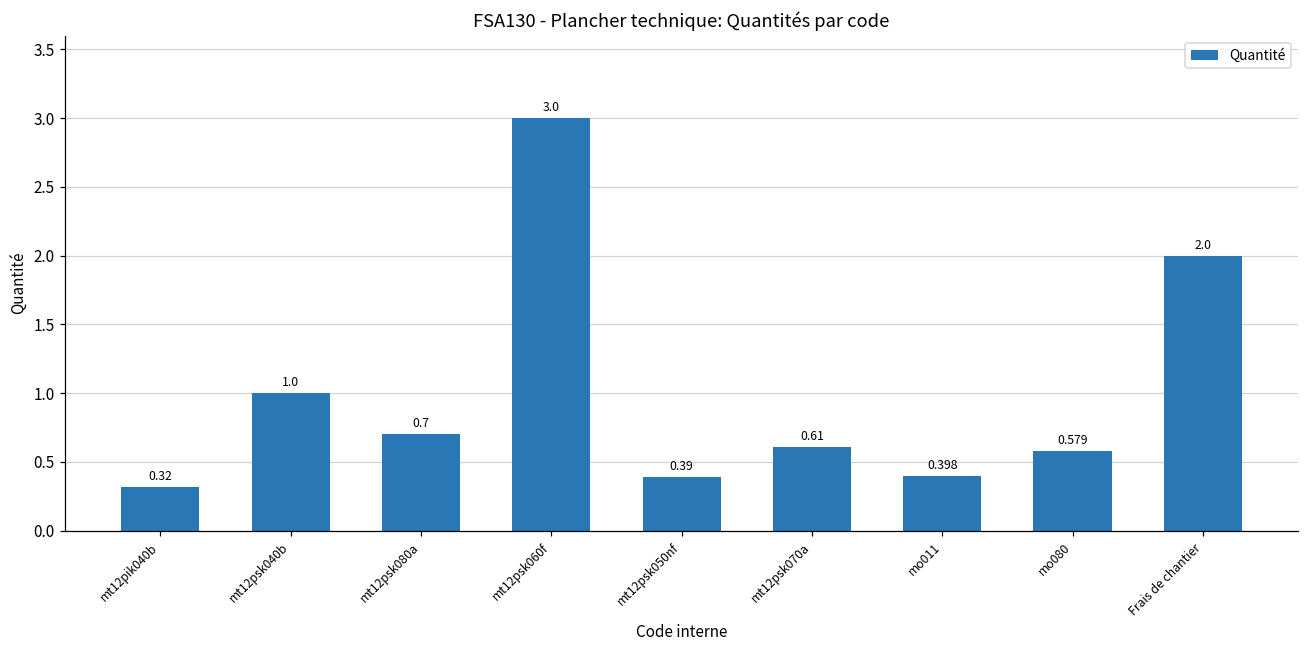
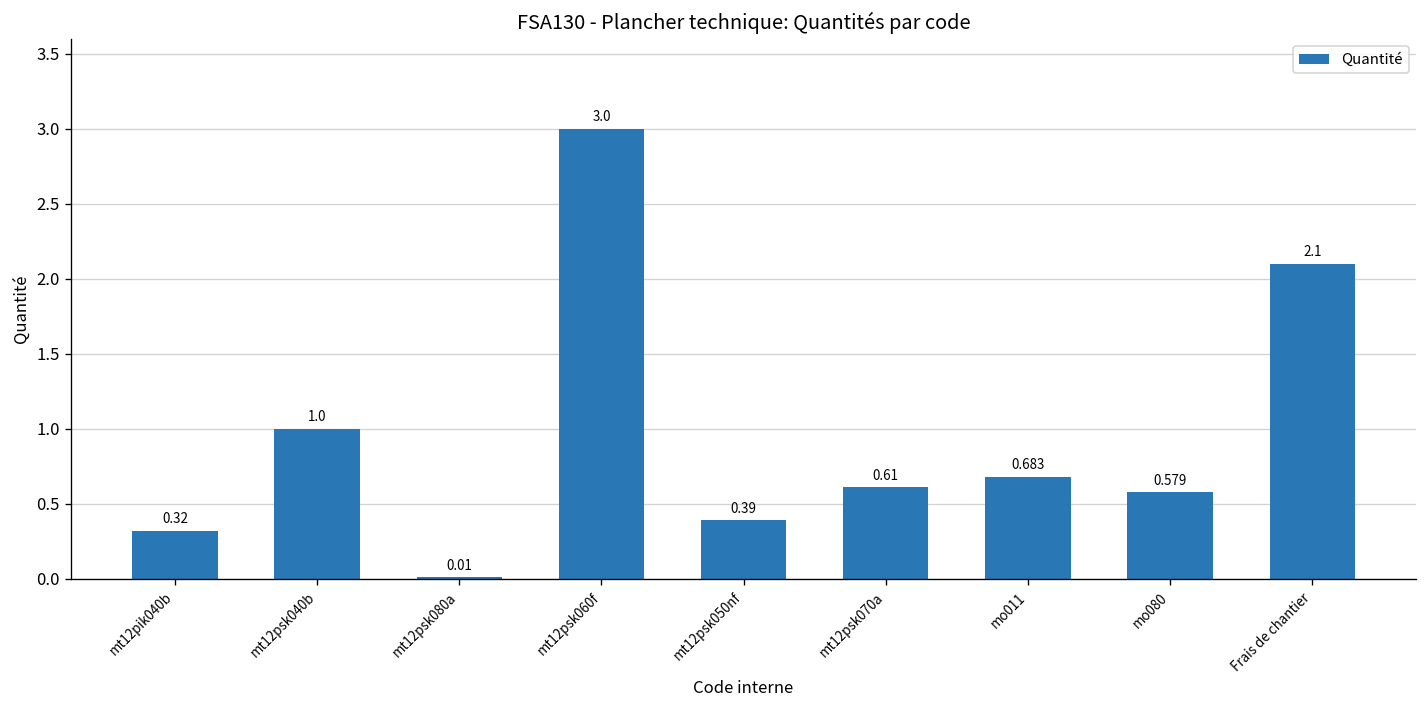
mt12psk080a: 0.7 -> 0.01
mo011: 0.398 -> 0.683
Frais de chantier: 2.0 -> 2.1
